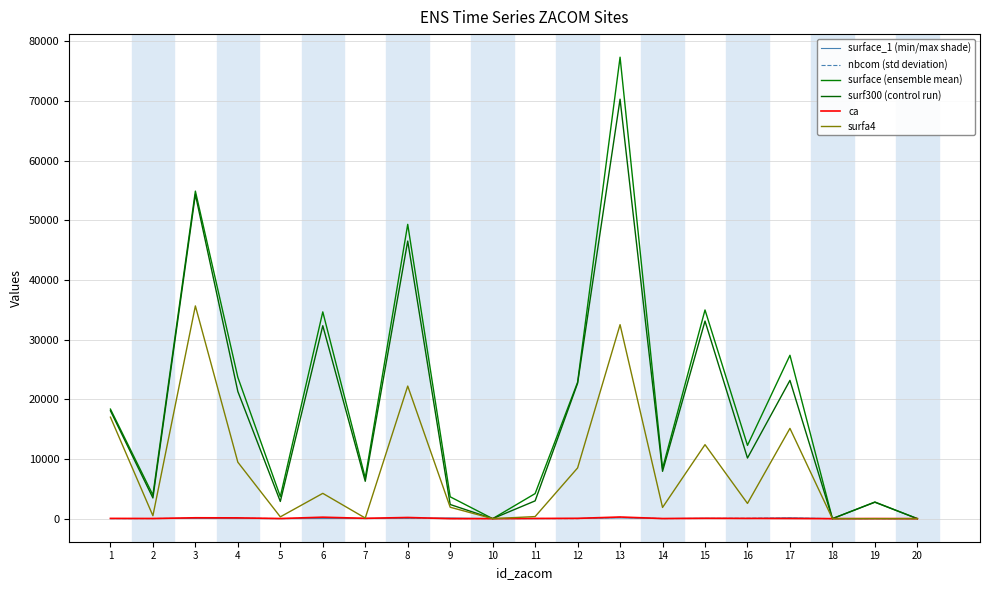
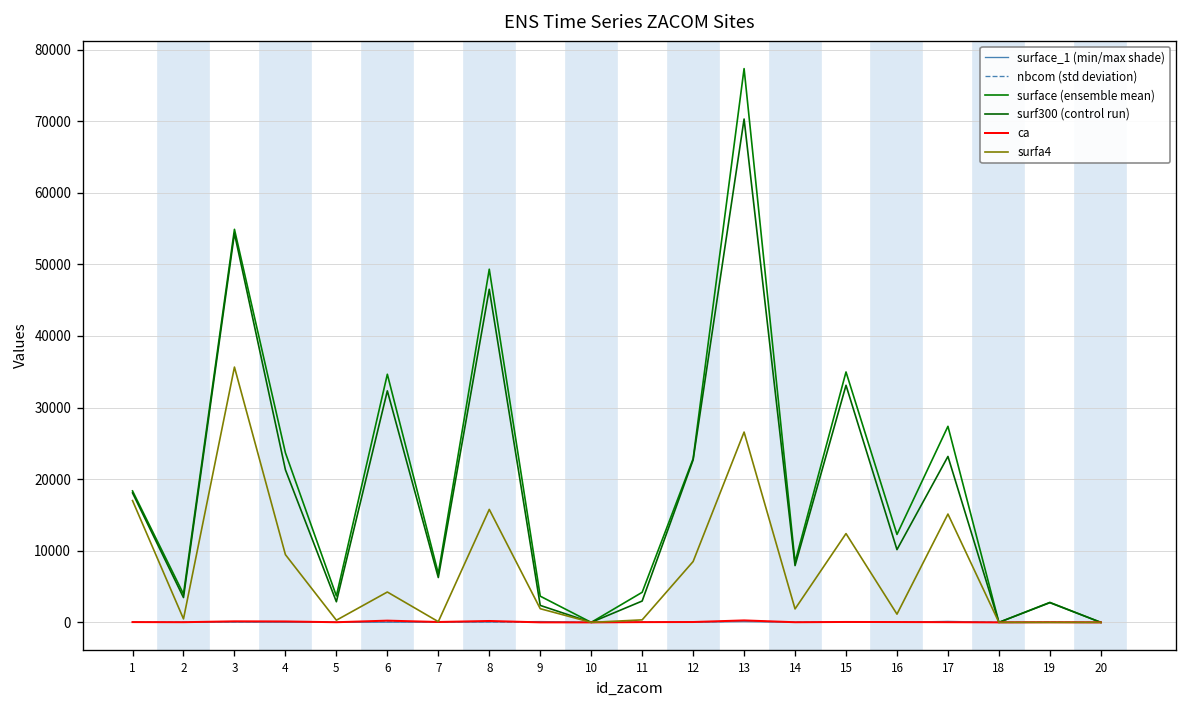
surfa4, 8: 22000 -> 16000
surfa4, 13: 33000 -> 27000
surfa4, 16: 3000 -> 1000
